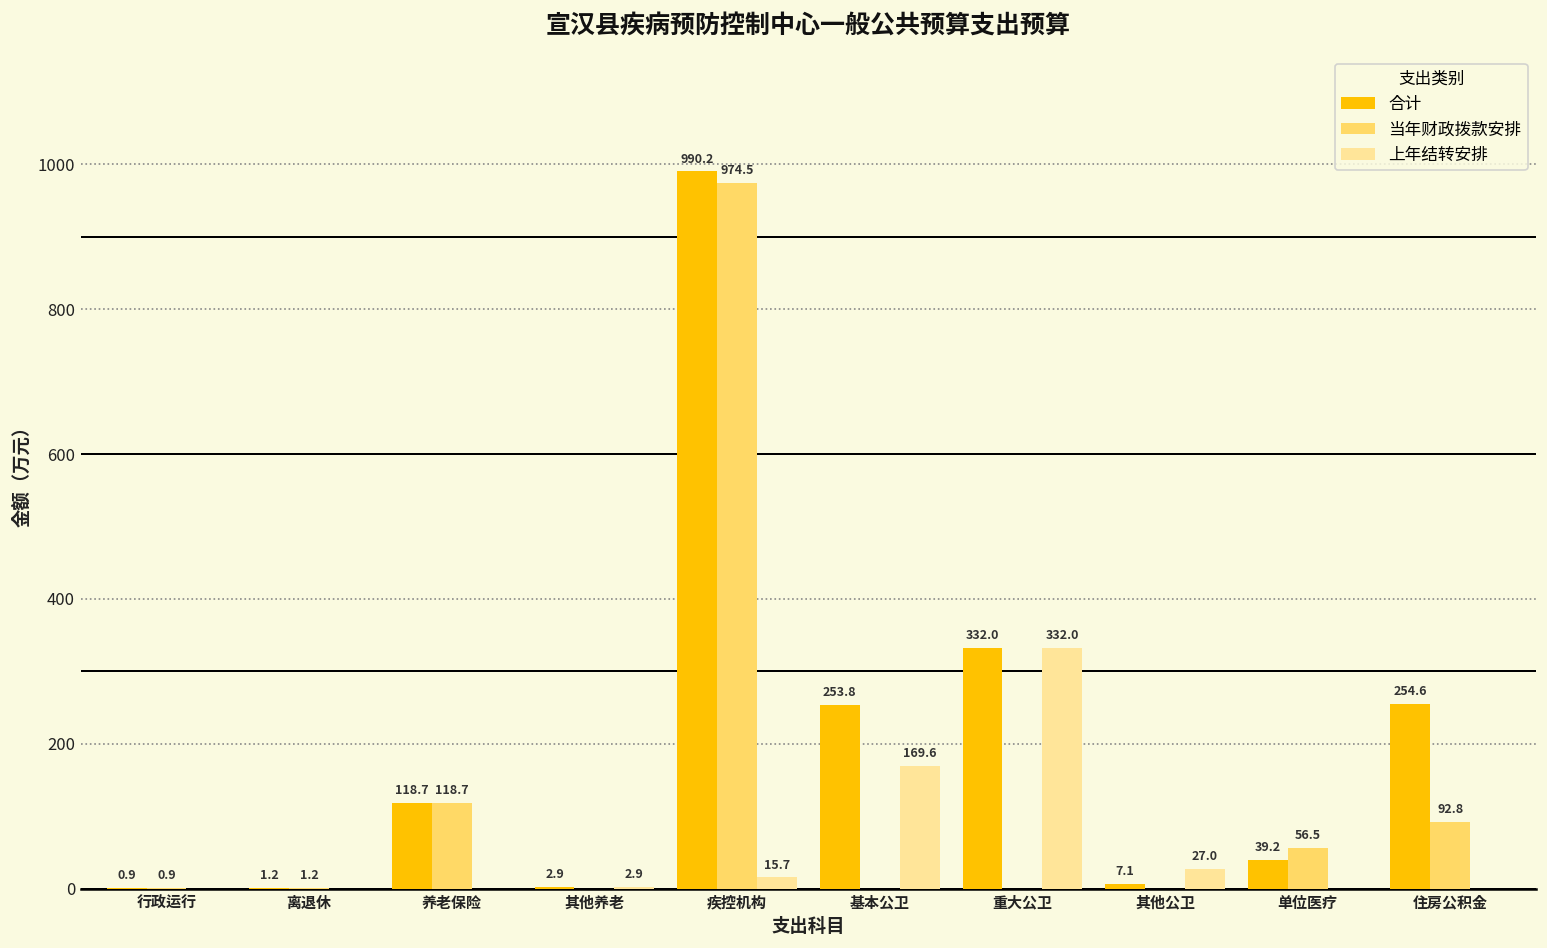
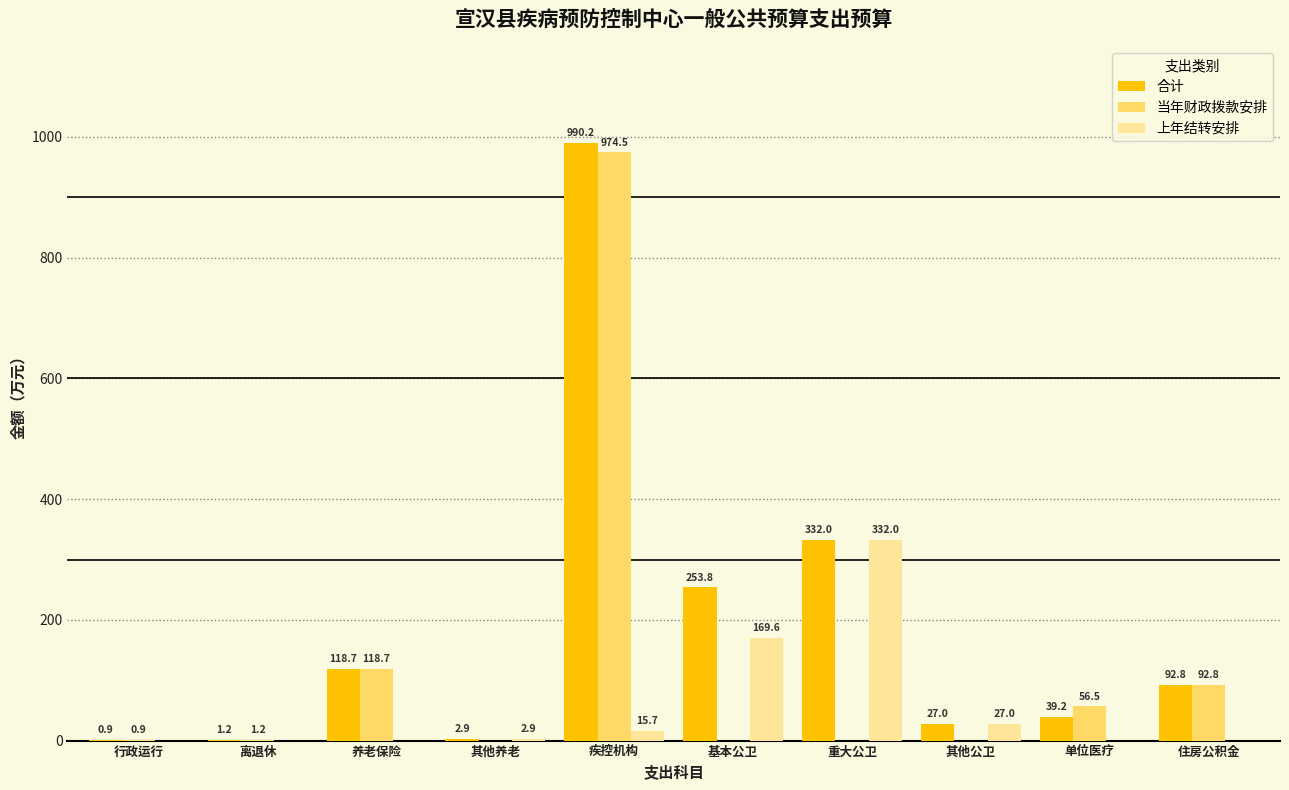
合计, 其他公卫: 7.1 -> 27.0
合计, 住房公积金: 254.6 -> 92.8
